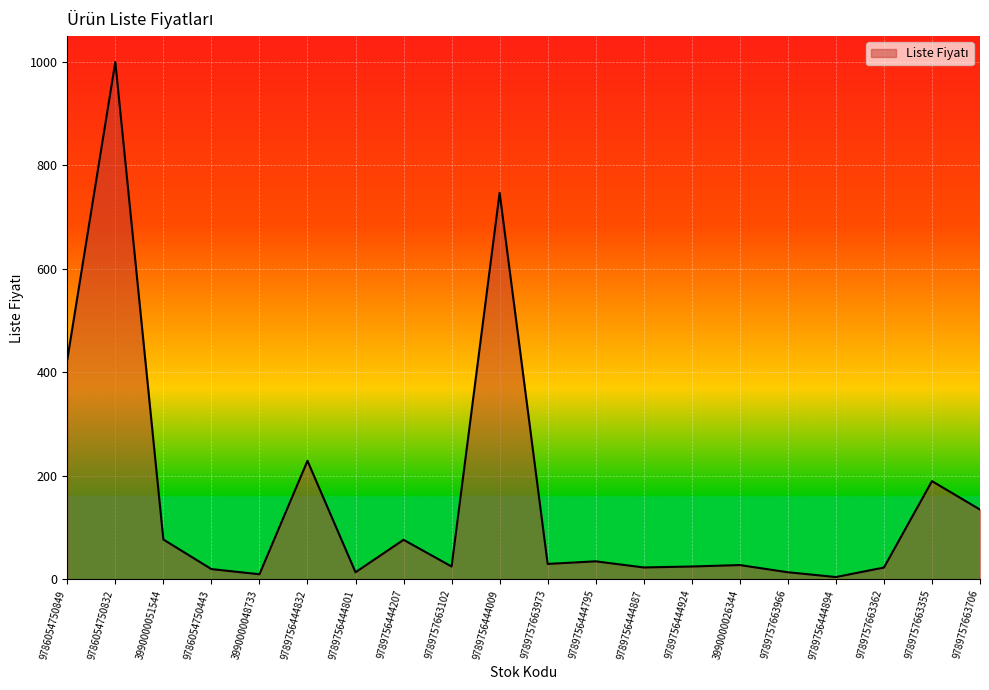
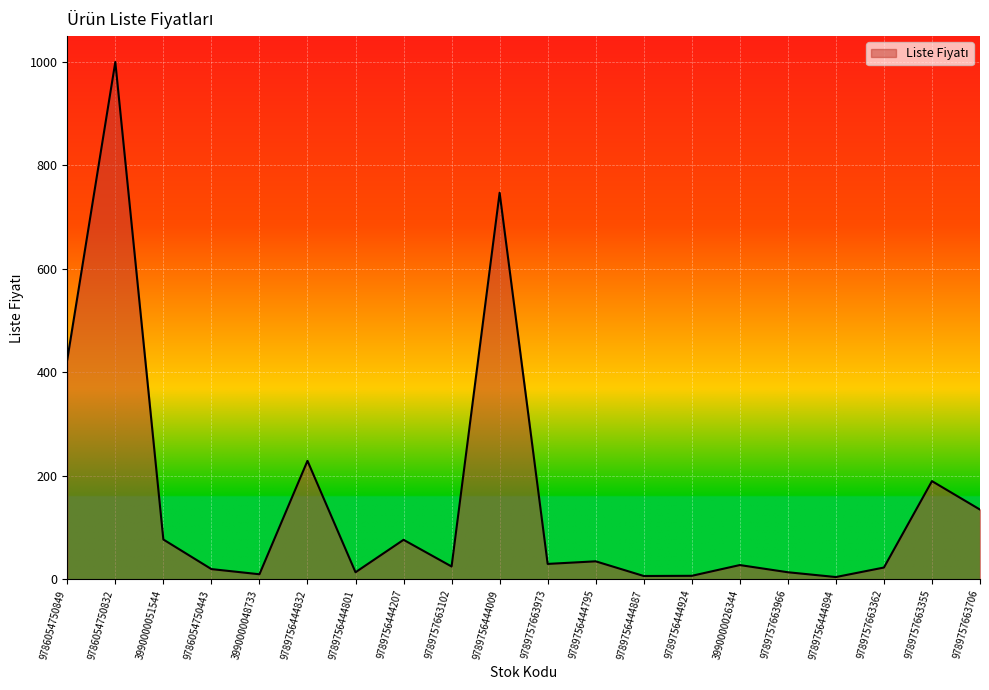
9789756444887: 20 -> 10
9789756444924: 30 -> 10
